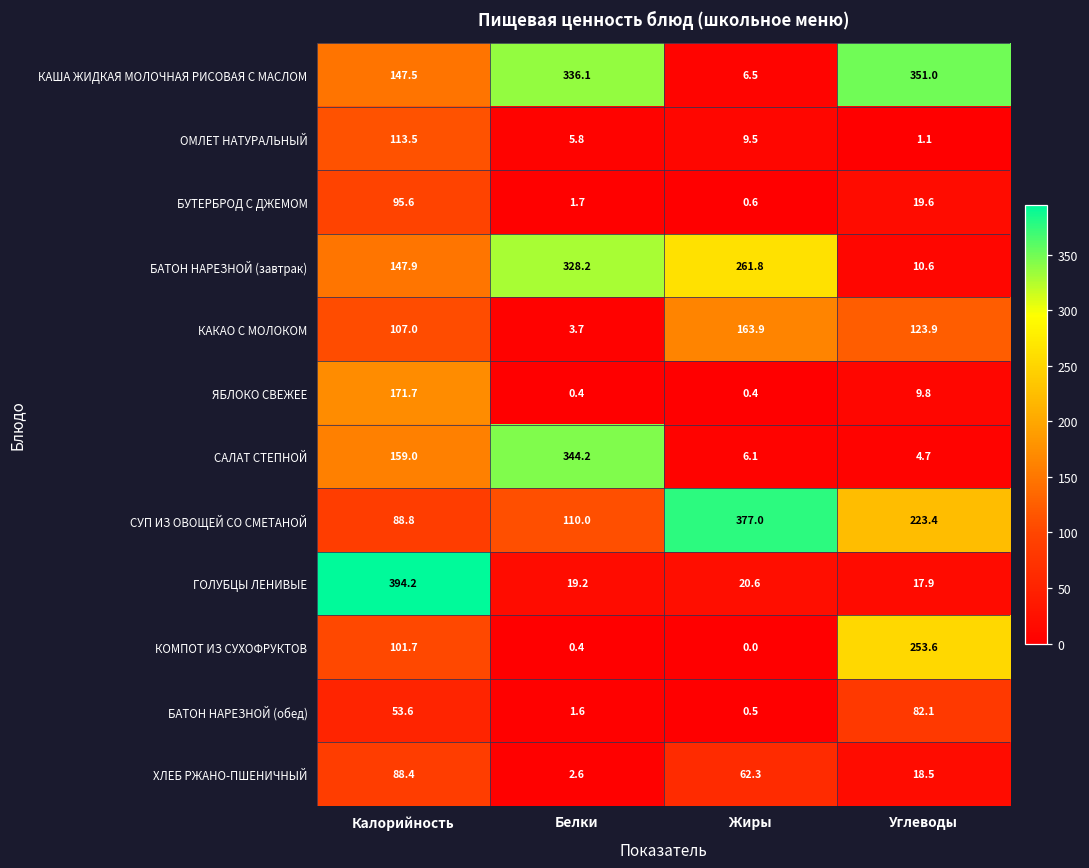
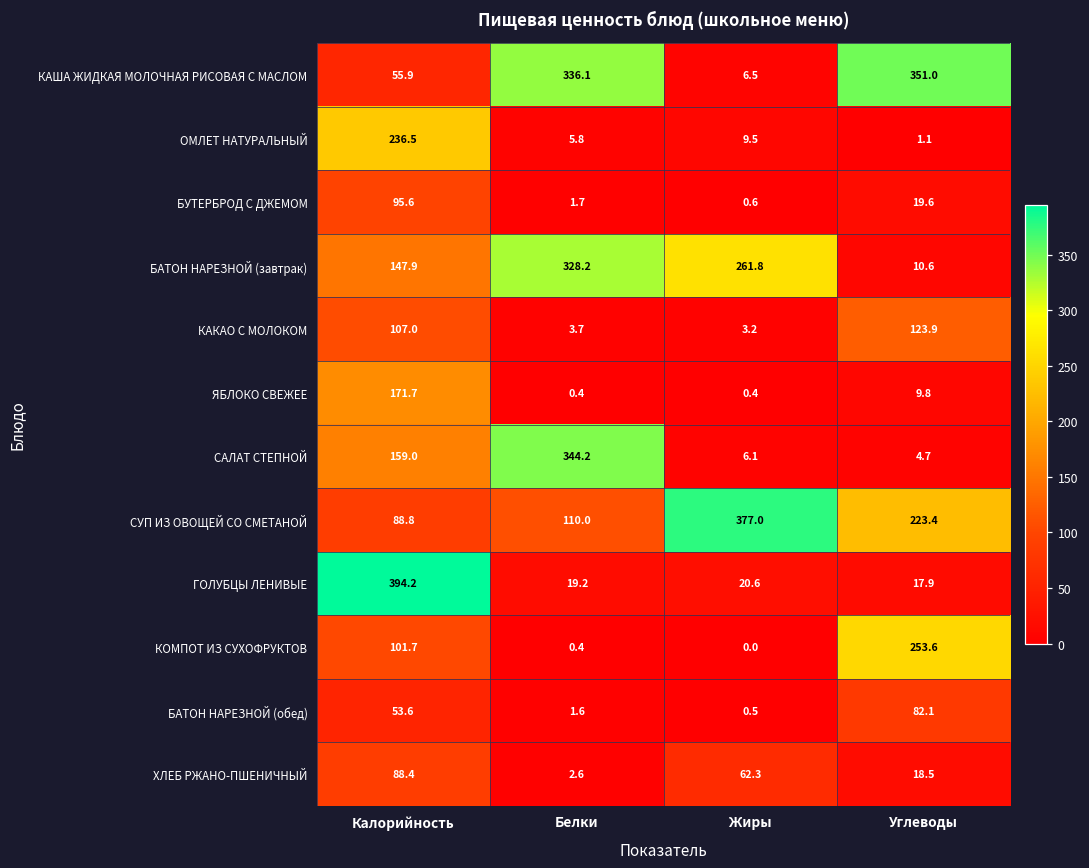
КАША ЖИДКАЯ МОЛОЧНАЯ РИСОВАЯ С МАСЛОМ, Калорийность: 147.5 -> 55.9
ОМЛЕТ НАТУРАЛЬНЫЙ, Калорийность: 113.5 -> 236.5
КАКАО С МОЛОКОМ, Жиры: 163.9 -> 3.2
